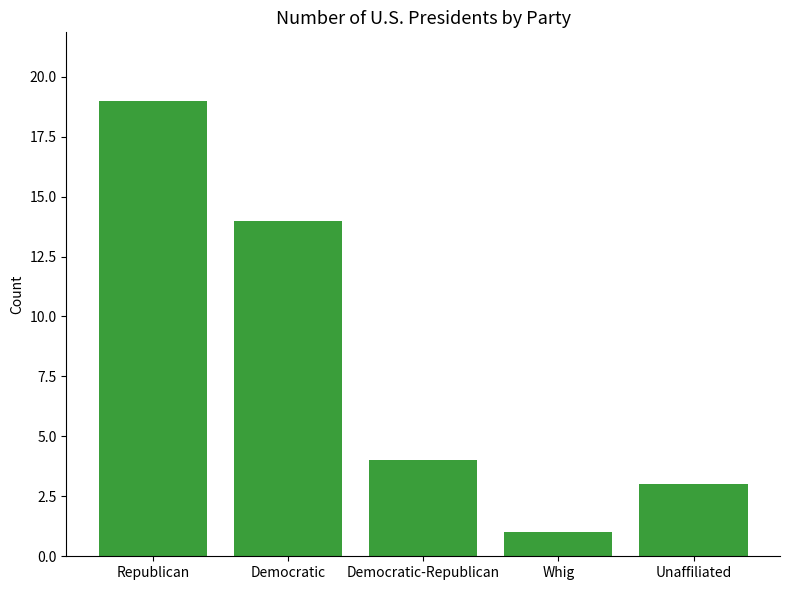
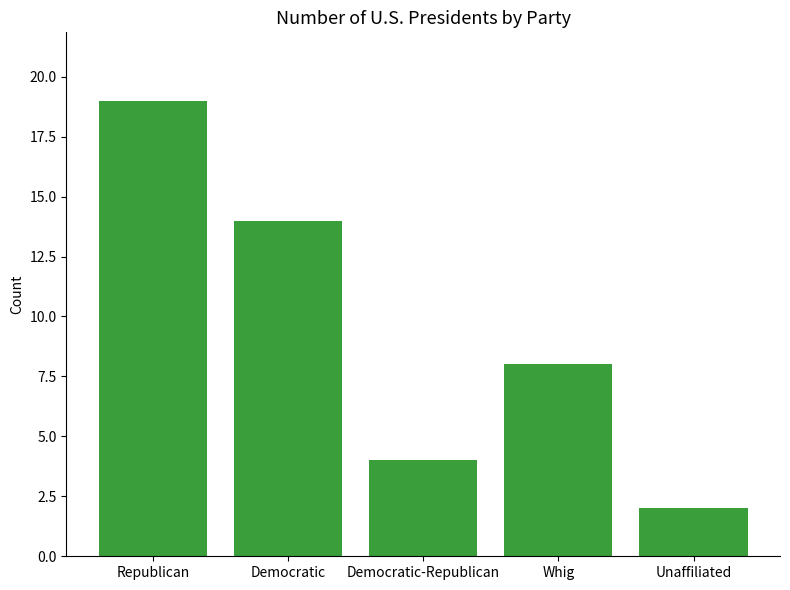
Whig: 1 -> 8
Unaffiliated: 3 -> 2
